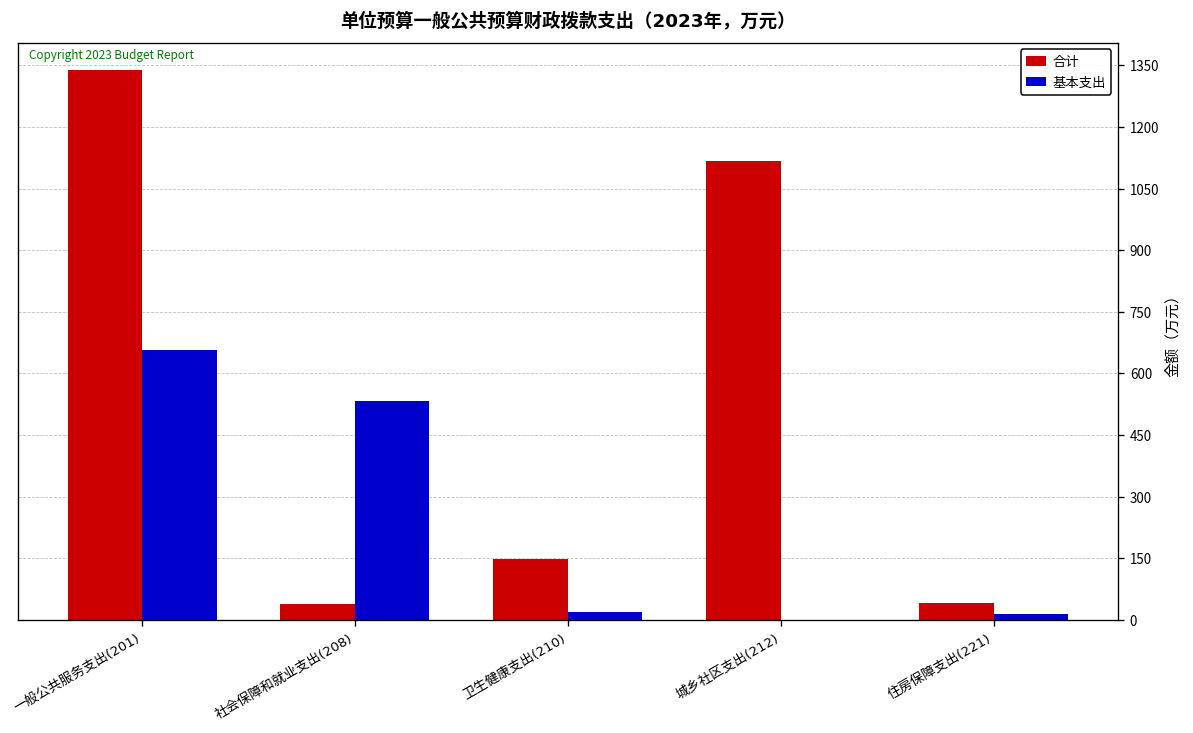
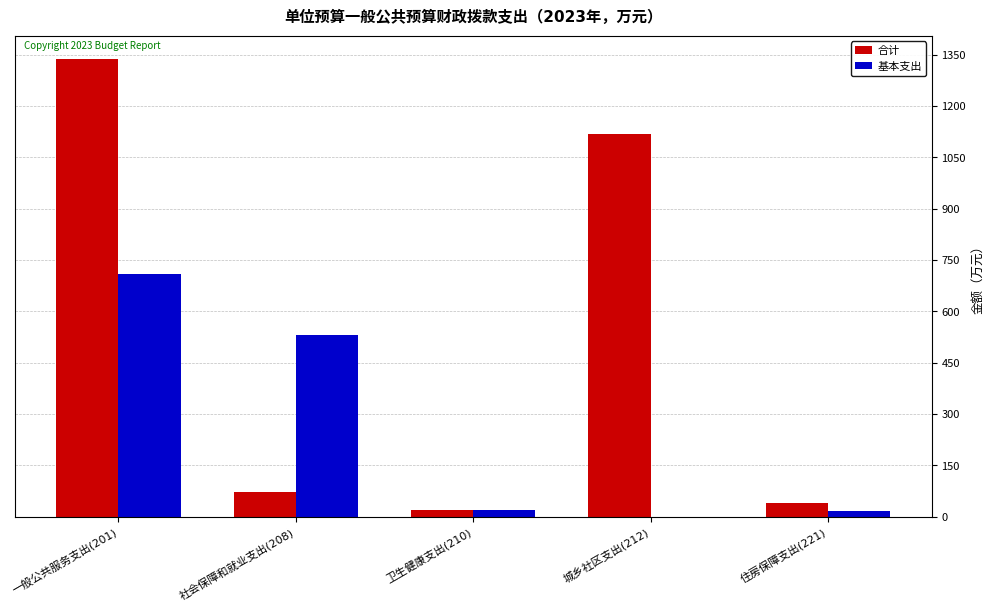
基本支出, 一般公共服务支出(201): 660 -> 710
合计, 社会保障和就业支出(208): 40 -> 70
合计, 卫生健康支出(210): 150 -> 20
